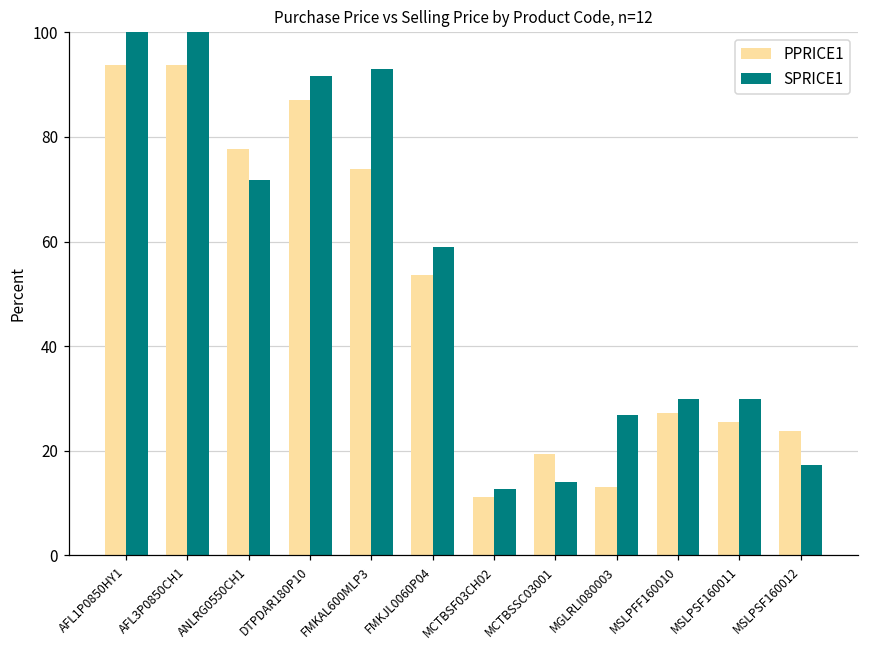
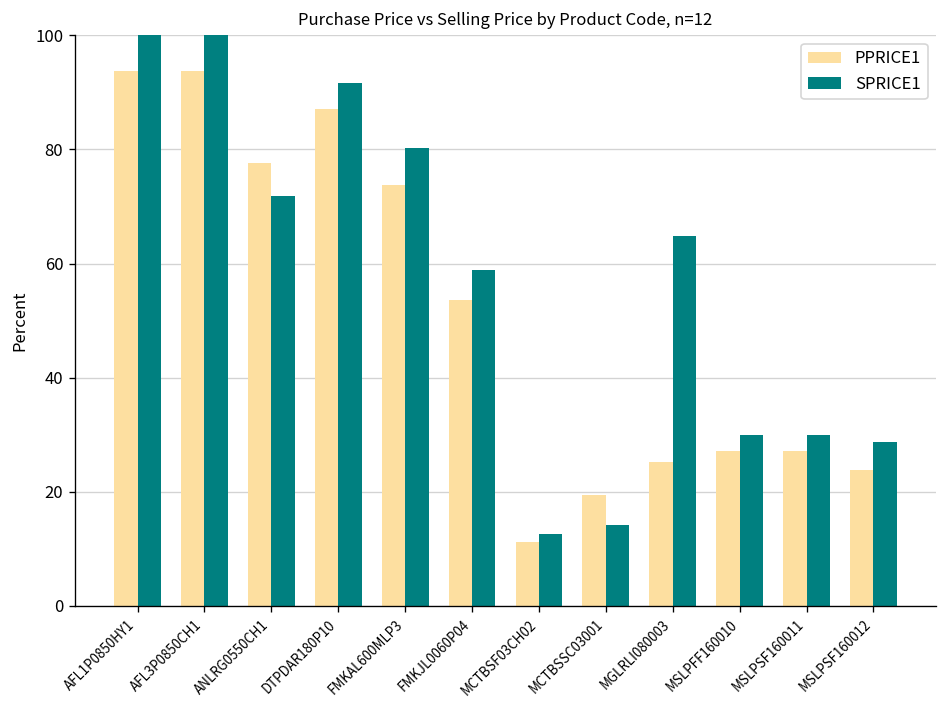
SPRICE1, FMKAL600MLP3: 93 -> 80
PPRICE1, MGLRLI080003: 13 -> 25
SPRICE1, MGLRLI080003: 27 -> 65
PPRICE1, MSLPSF160011: 25 -> 27
SPRICE1, MSLPSF160012: 17 -> 29
